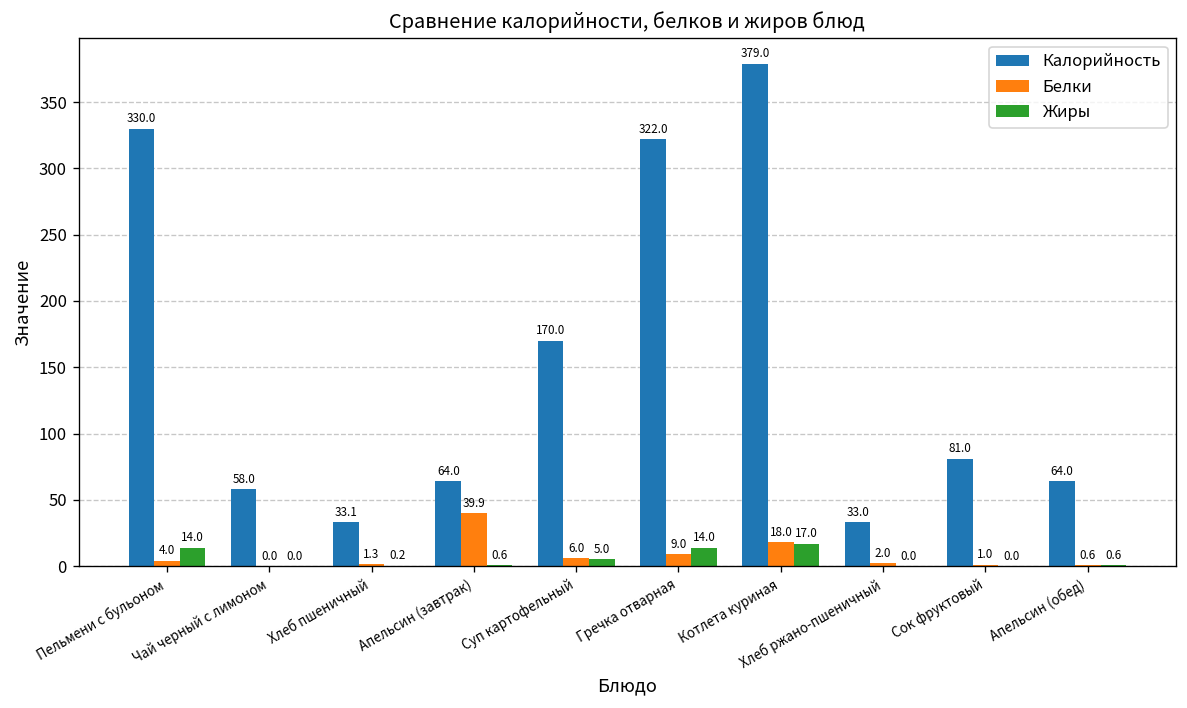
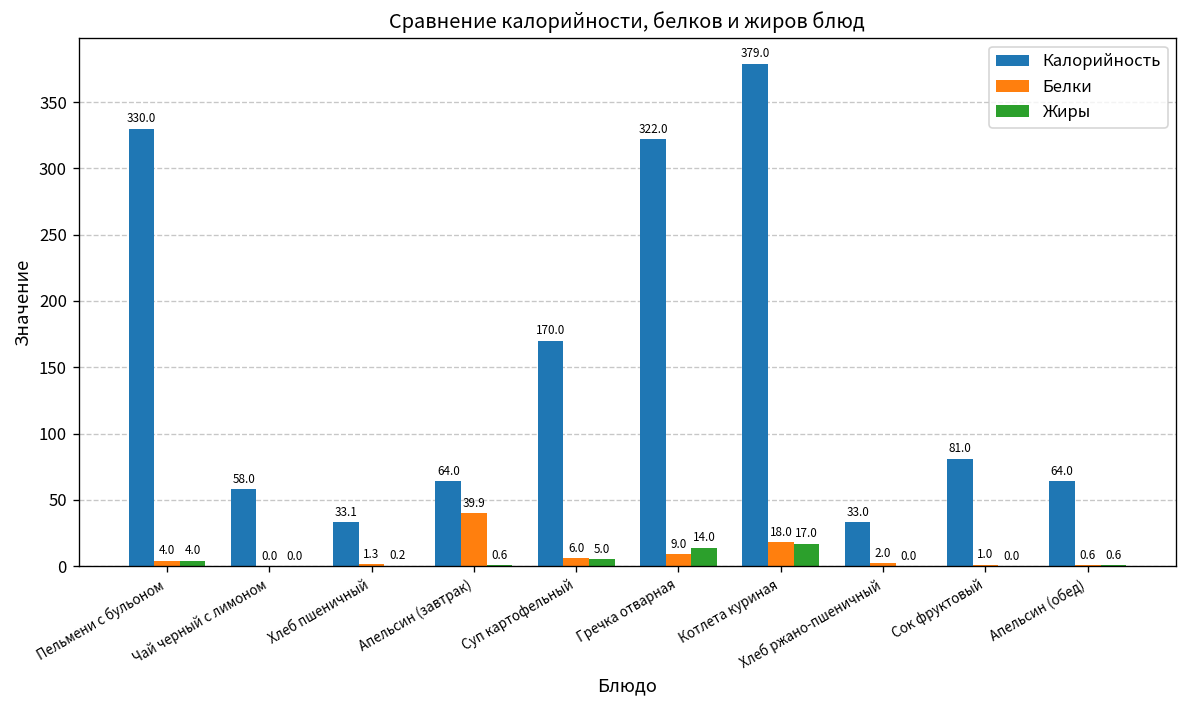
Жиры, Пельмени с бульоном: 14.0 -> 4.0
